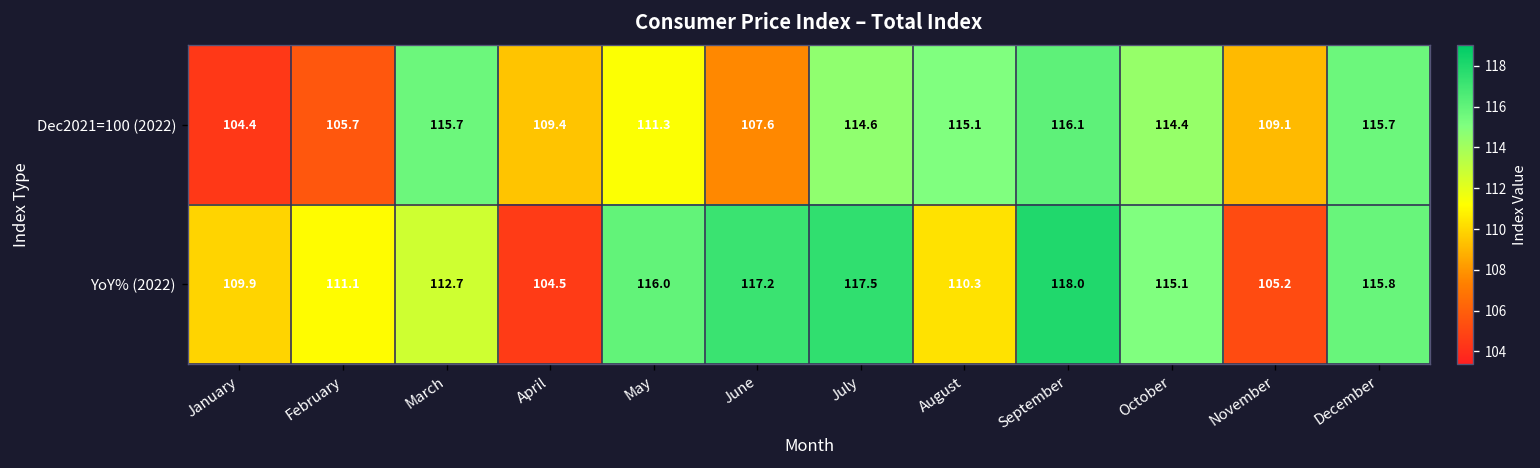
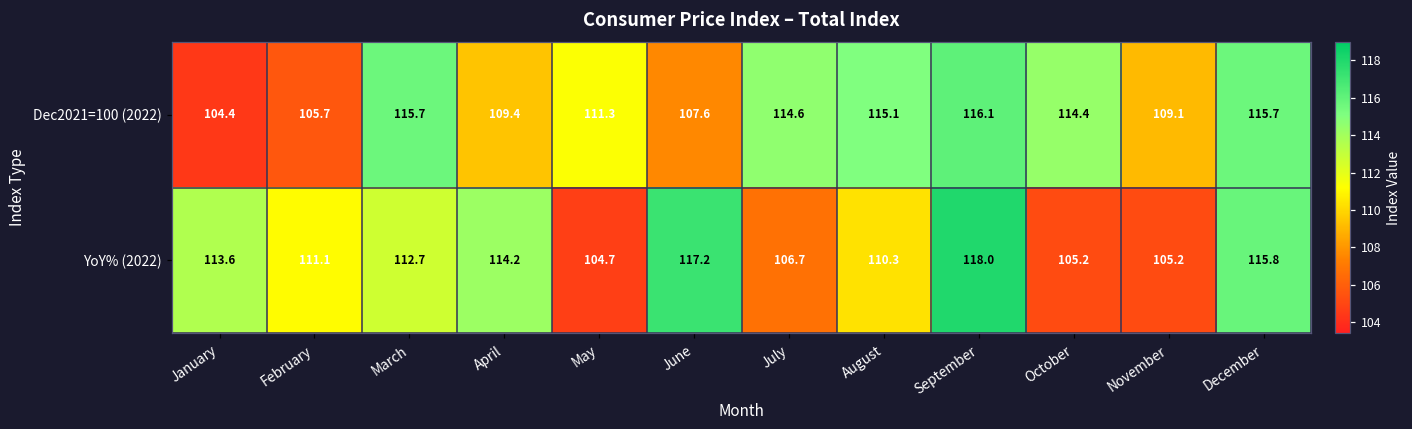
YoY% (2022), January: 109.9 -> 113.6
YoY% (2022), April: 104.5 -> 114.2
YoY% (2022), May: 116.0 -> 104.7
YoY% (2022), July: 117.5 -> 106.7
YoY% (2022), October: 115.1 -> 105.2
